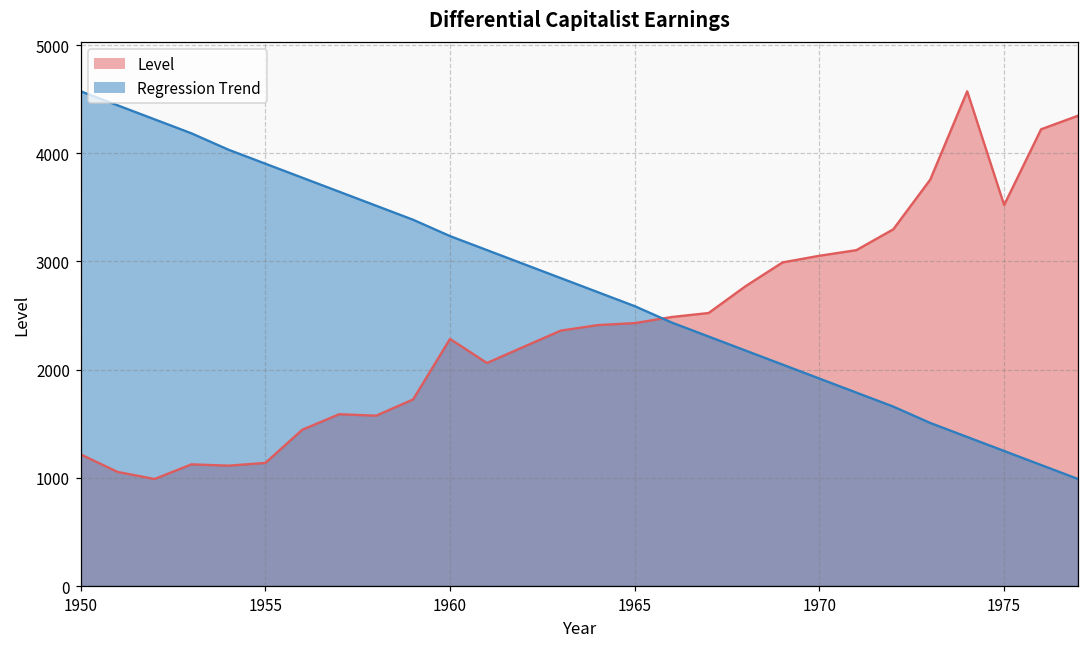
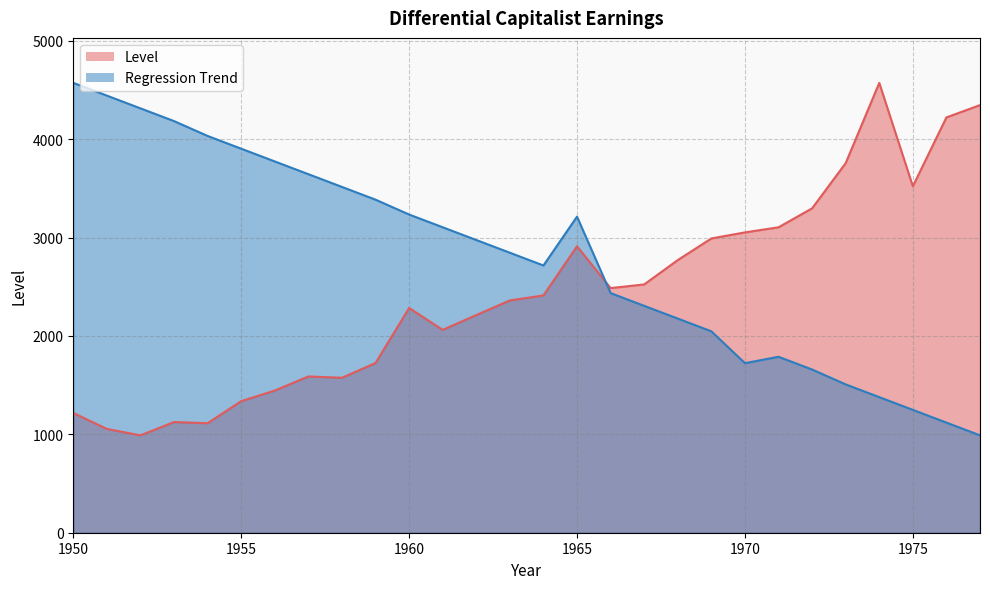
Level, 1955: 1100 -> 1300
Level, 1965: 2400 -> 2900
Regression Trend, 1965: 2600 -> 3200
Regression Trend, 1970: 1900 -> 1700
